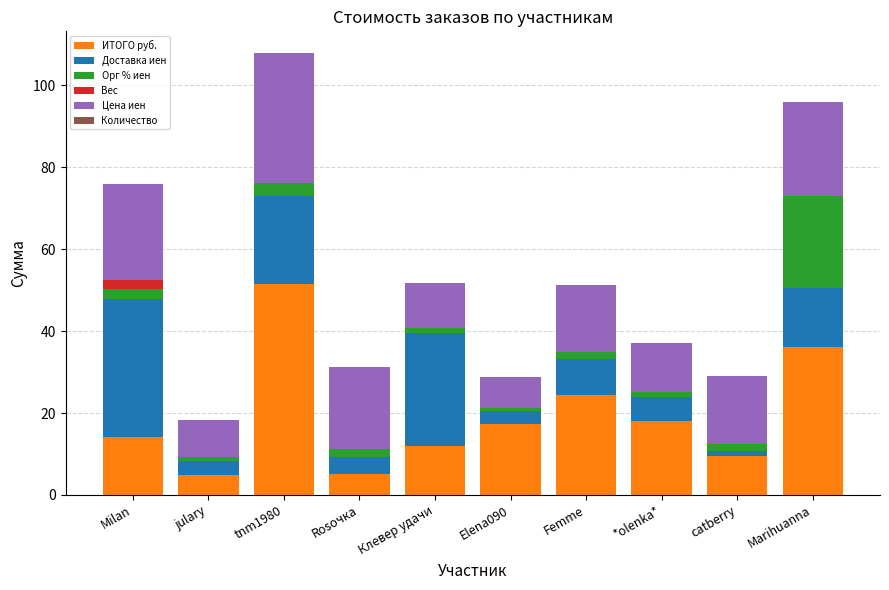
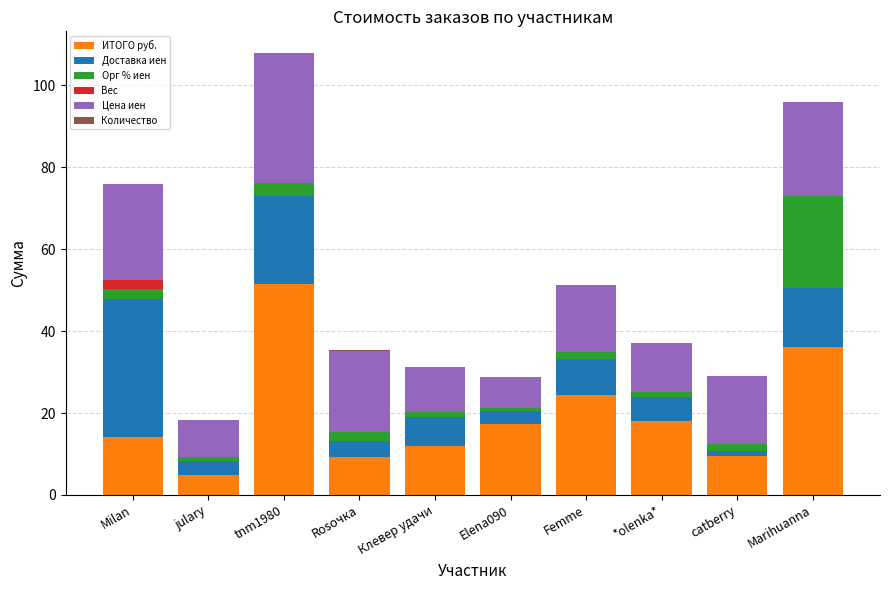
ИТОГО руб., Rosочка: 5 -> 9
Доставка иен, Клевер удачи: 28 -> 7
